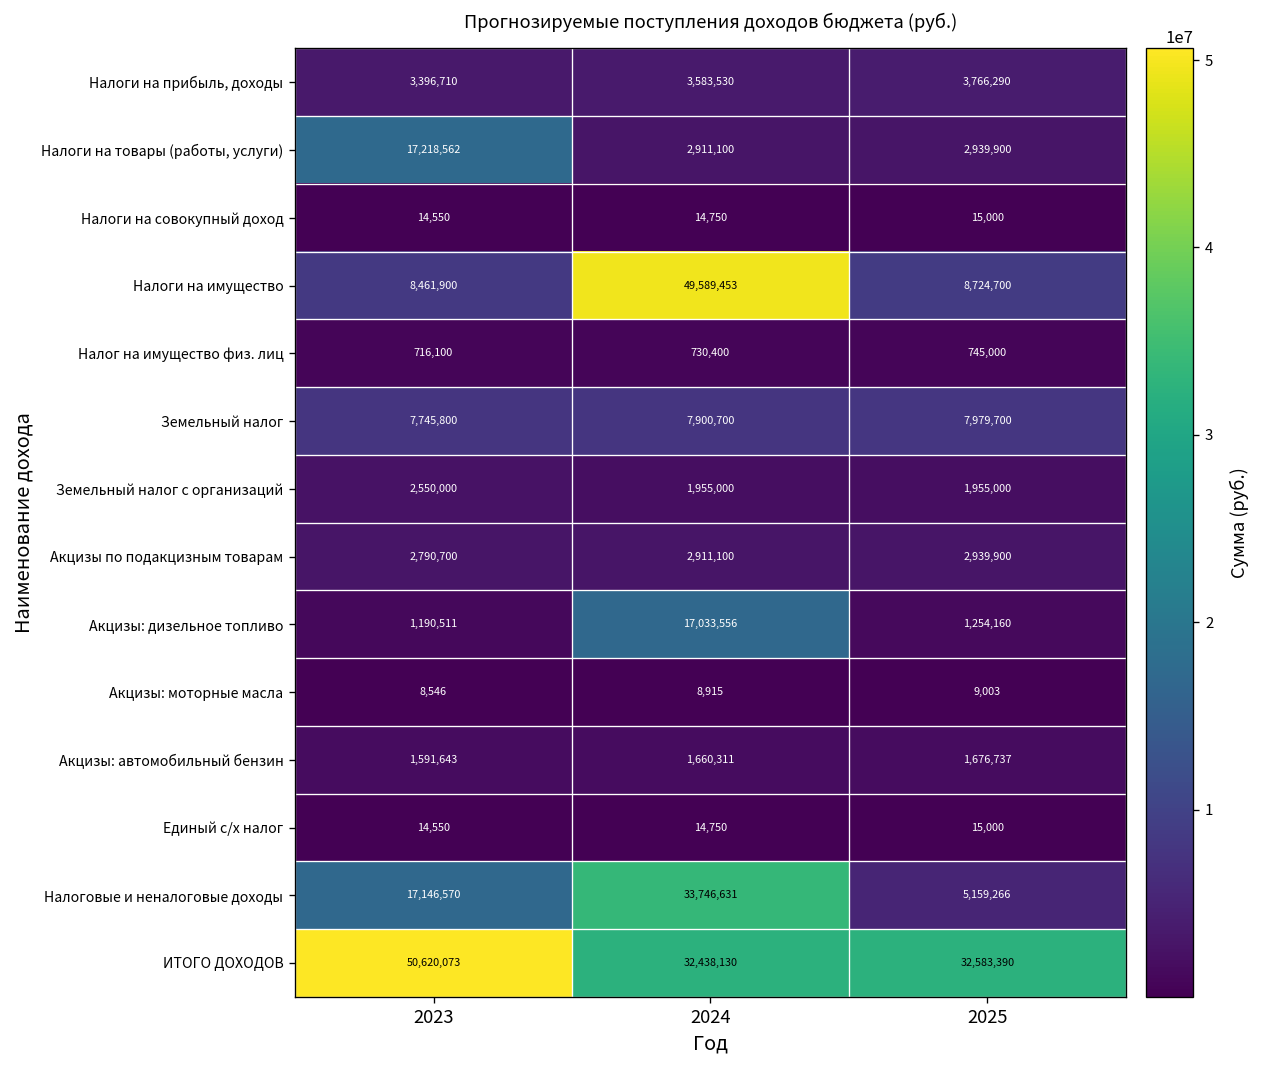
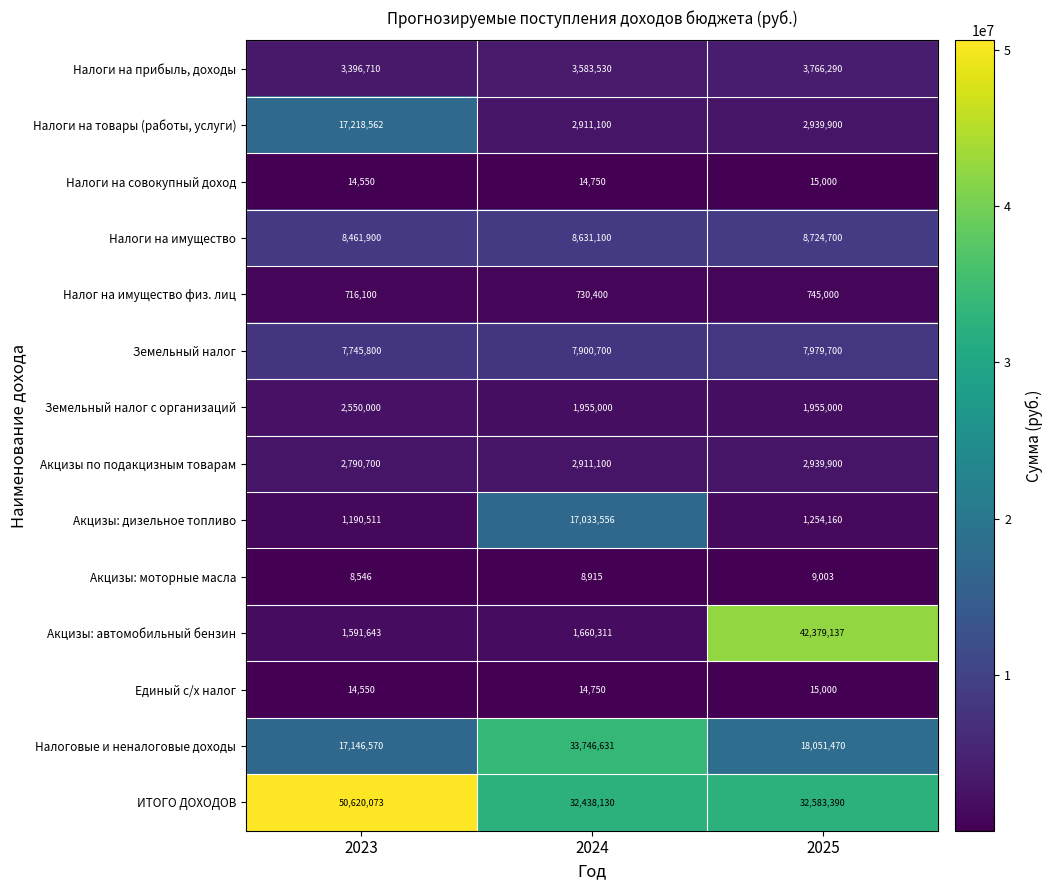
Налоги на имущество, 2024: 49,589,453 -> 8,631,100
Акцизы: автомобильный бензин, 2025: 1,676,737 -> 42,379,137
Налоговые и неналоговые доходы, 2025: 5,159,266 -> 18,051,470
